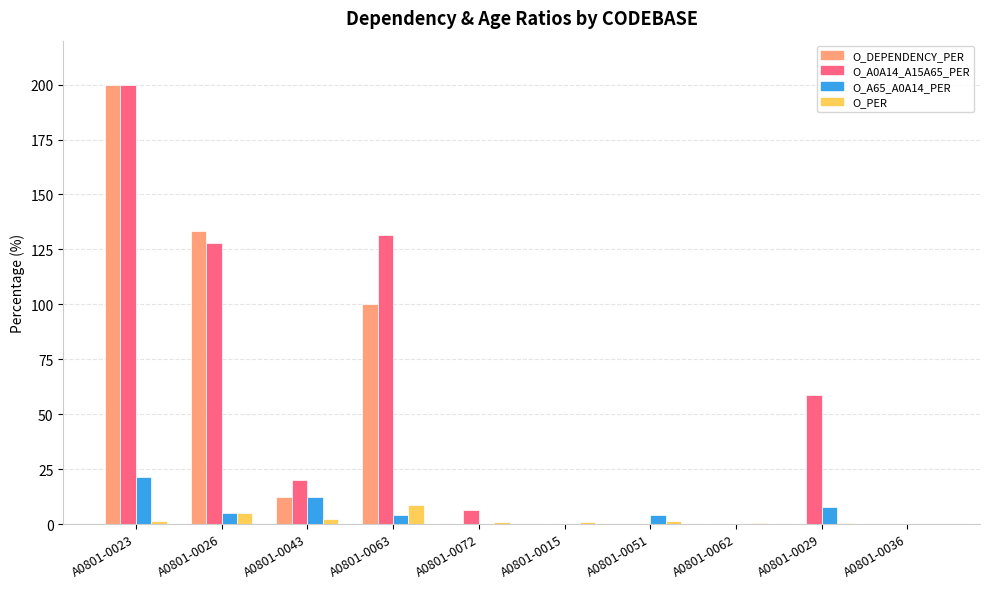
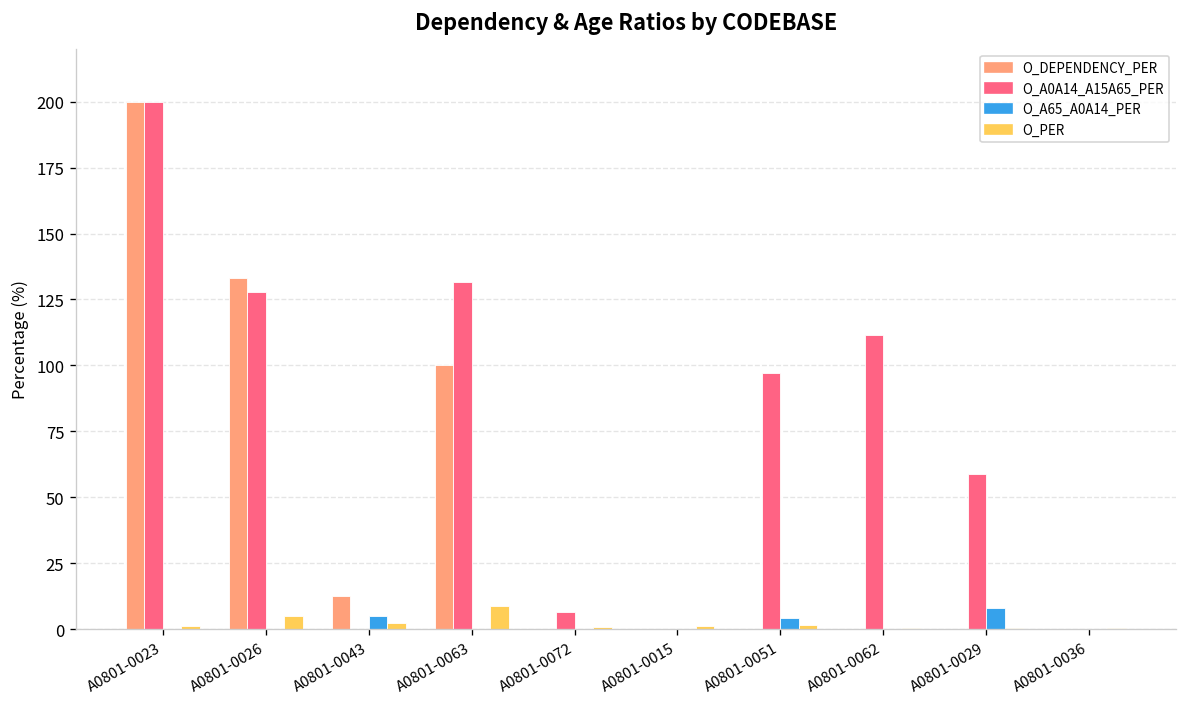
O_A65_A0A14_PER, A0801-0023: 21 -> 0
O_A65_A0A14_PER, A0801-0026: 5 -> 0
O_A0A14_A15A65_PER, A0801-0043: 20 -> 0
O_A65_A0A14_PER, A0801-0043: 13 -> 5
O_A65_A0A14_PER, A0801-0063: 4 -> 0
O_A0A14_A15A65_PER, A0801-0051: 0 -> 97
O_A0A14_A15A65_PER, A0801-0062: 0 -> 112
